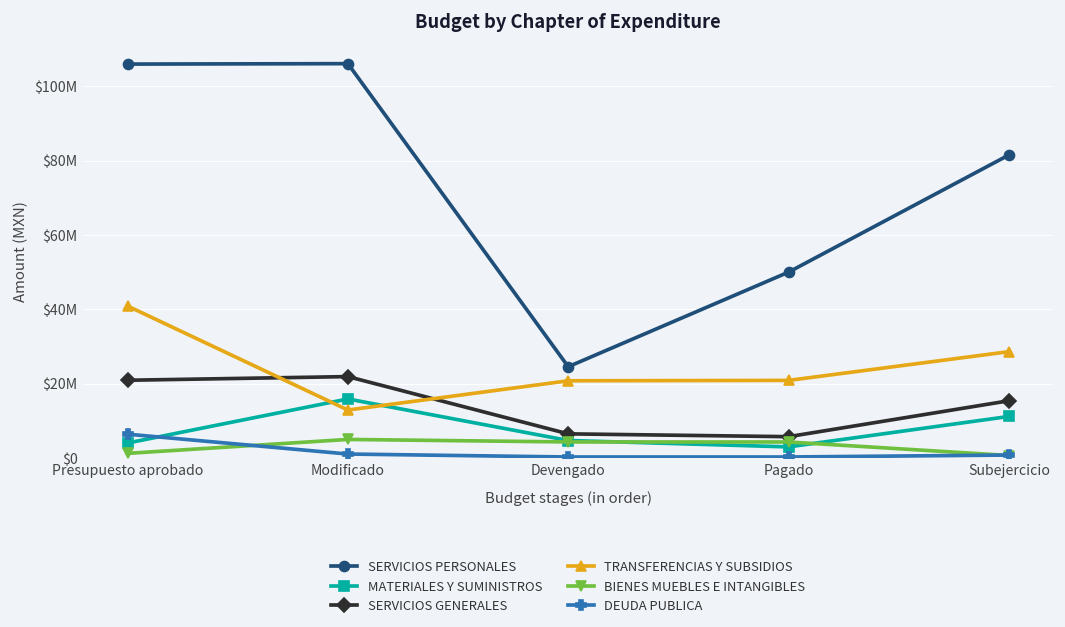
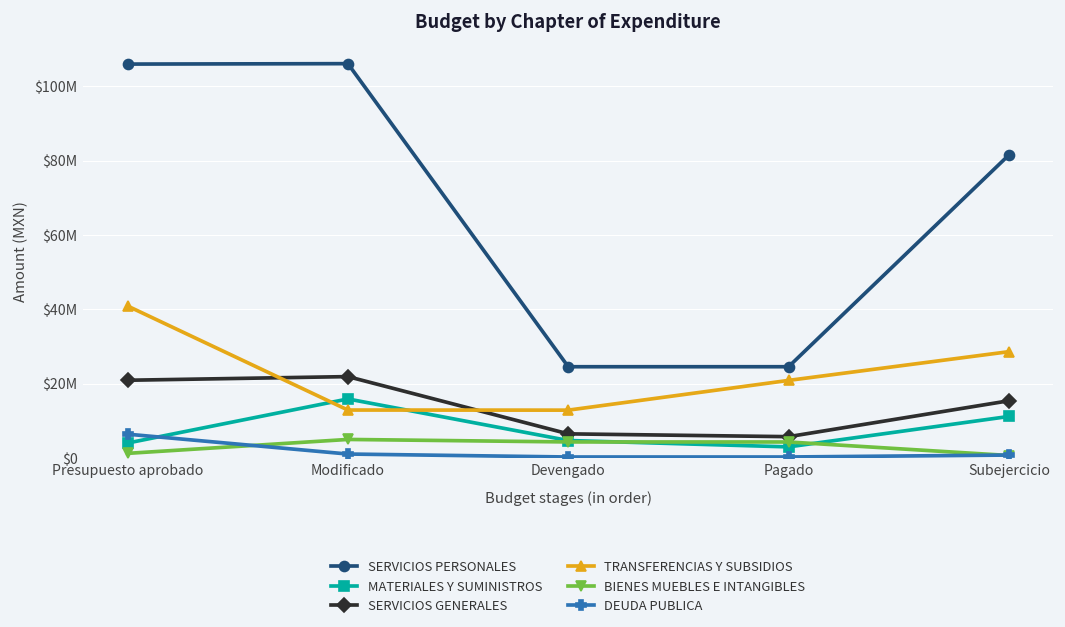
TRANSFERENCIAS Y SUBSIDIOS, Devengado: $21000000 -> $13000000
SERVICIOS PERSONALES, Pagado: $50000000 -> $25000000
